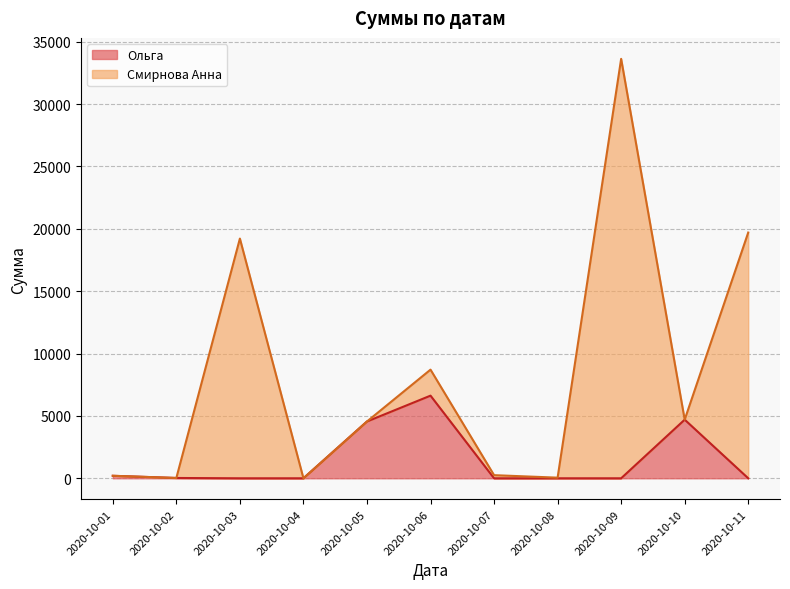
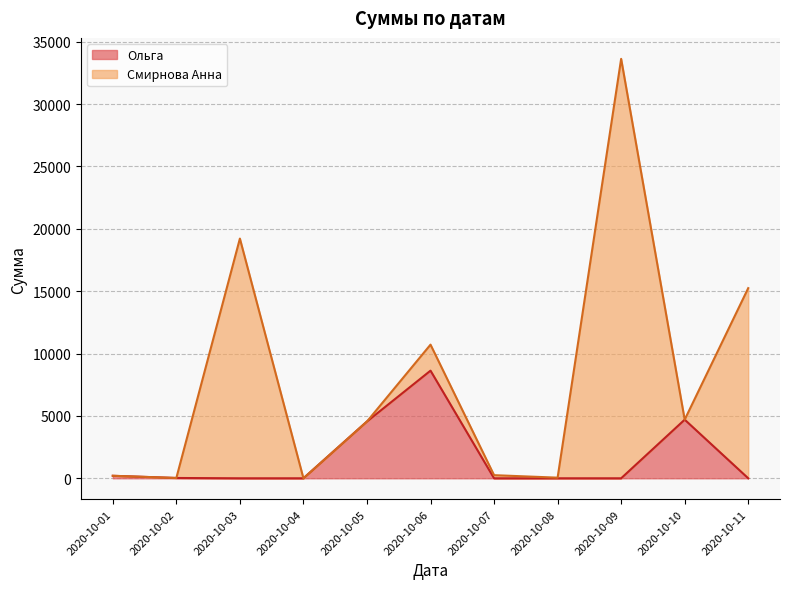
Ольга, 2020-10-06: 6600 -> 8600
Смирнова Анна, 2020-10-11: 19700 -> 15200
